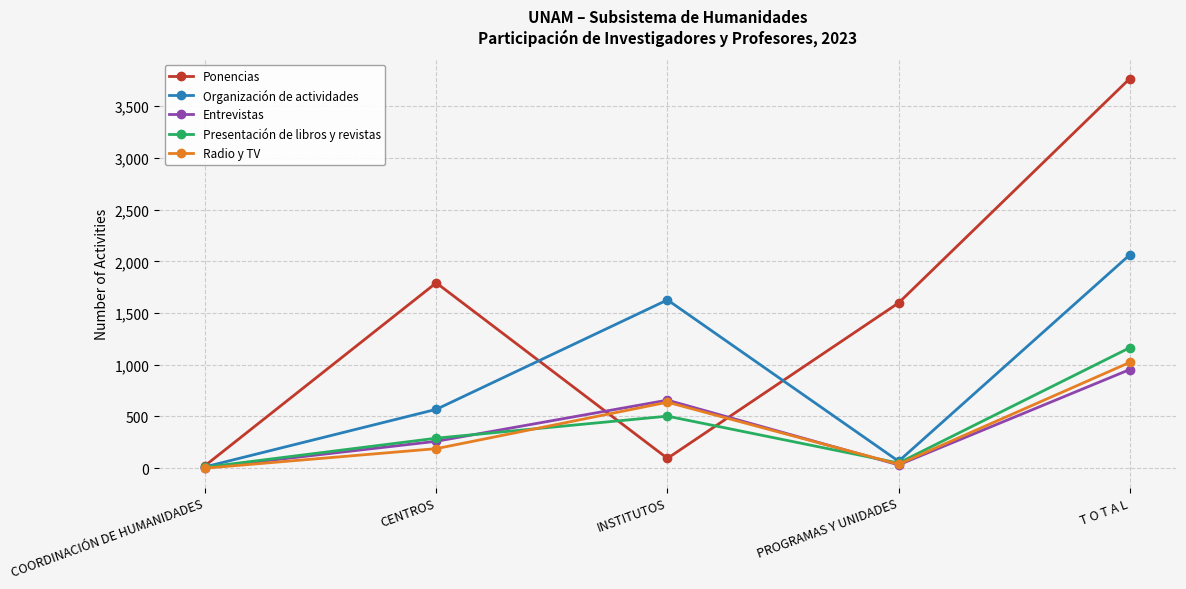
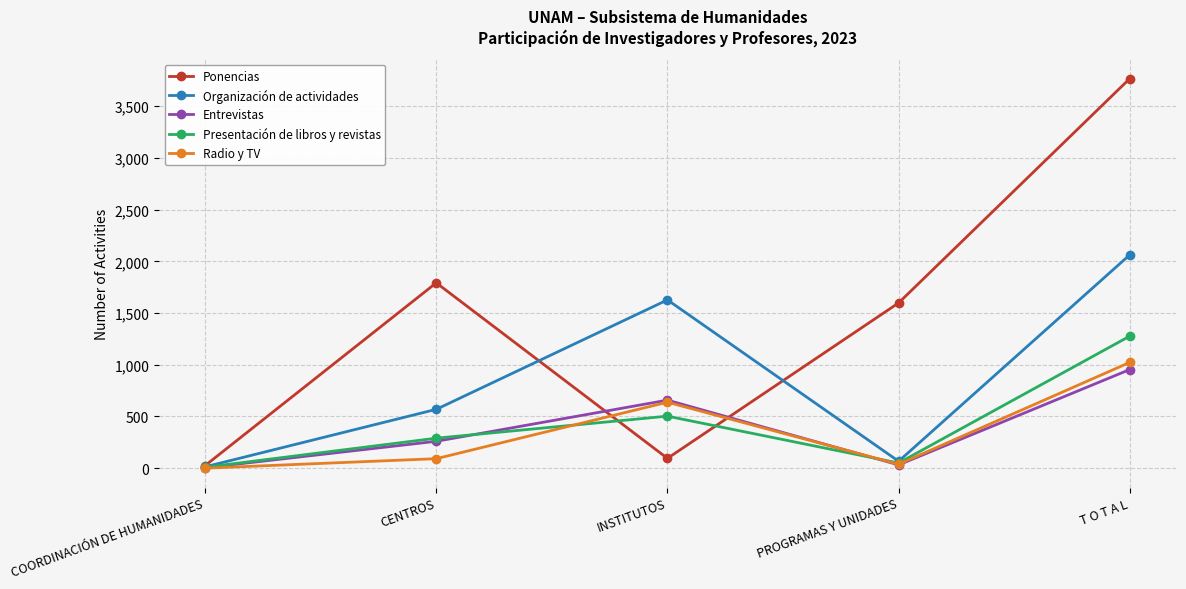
Radio y TV, CENTROS: 190 -> 90
Presentación de libros y revistas, T O T A L: 1,170 -> 1,280
